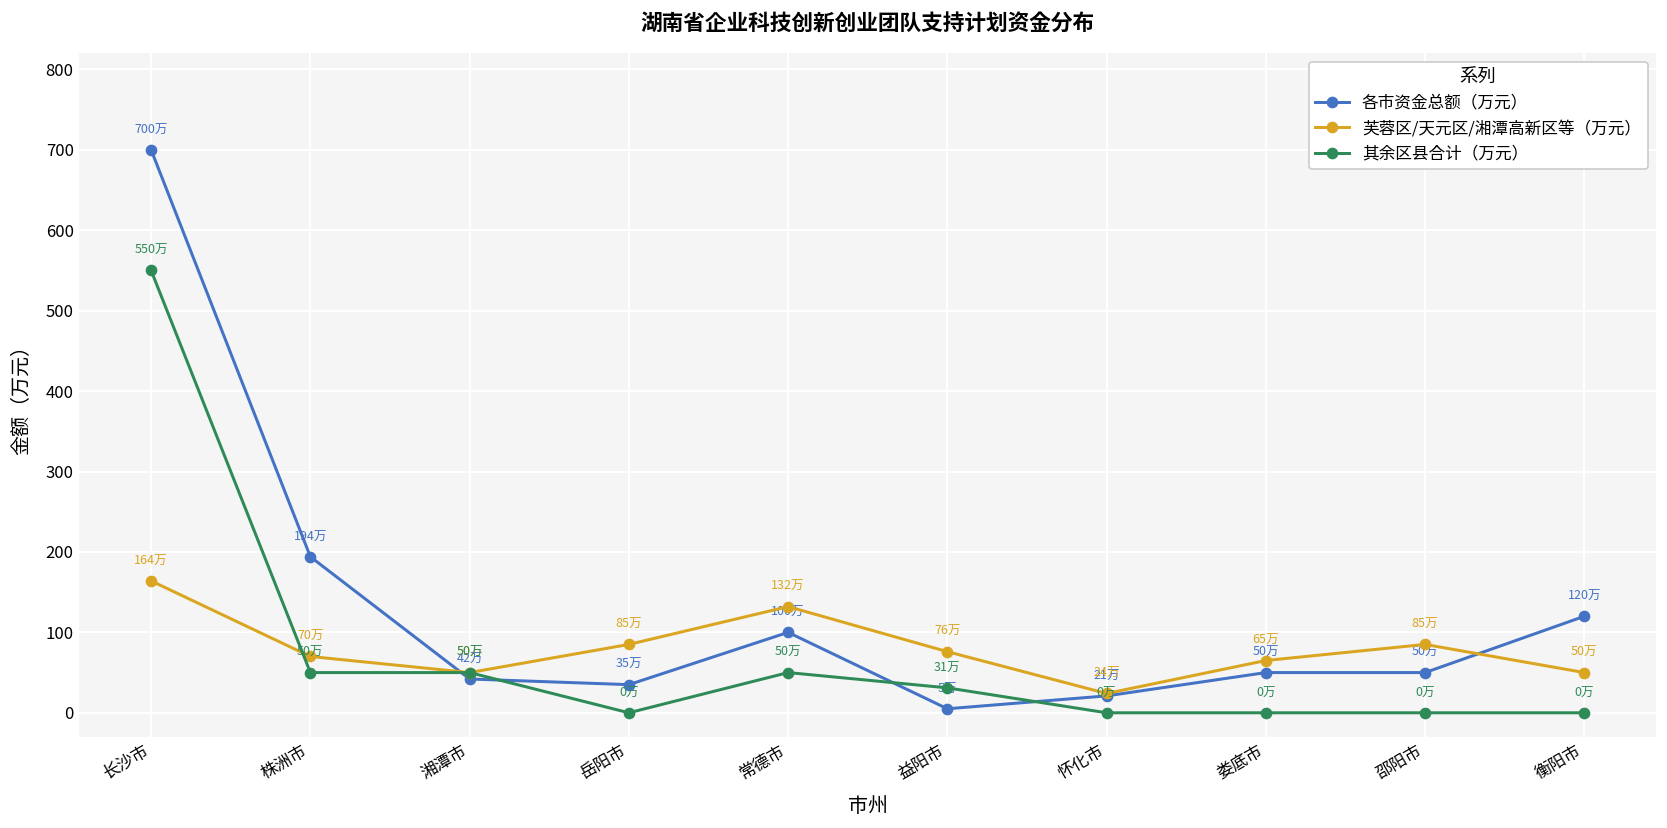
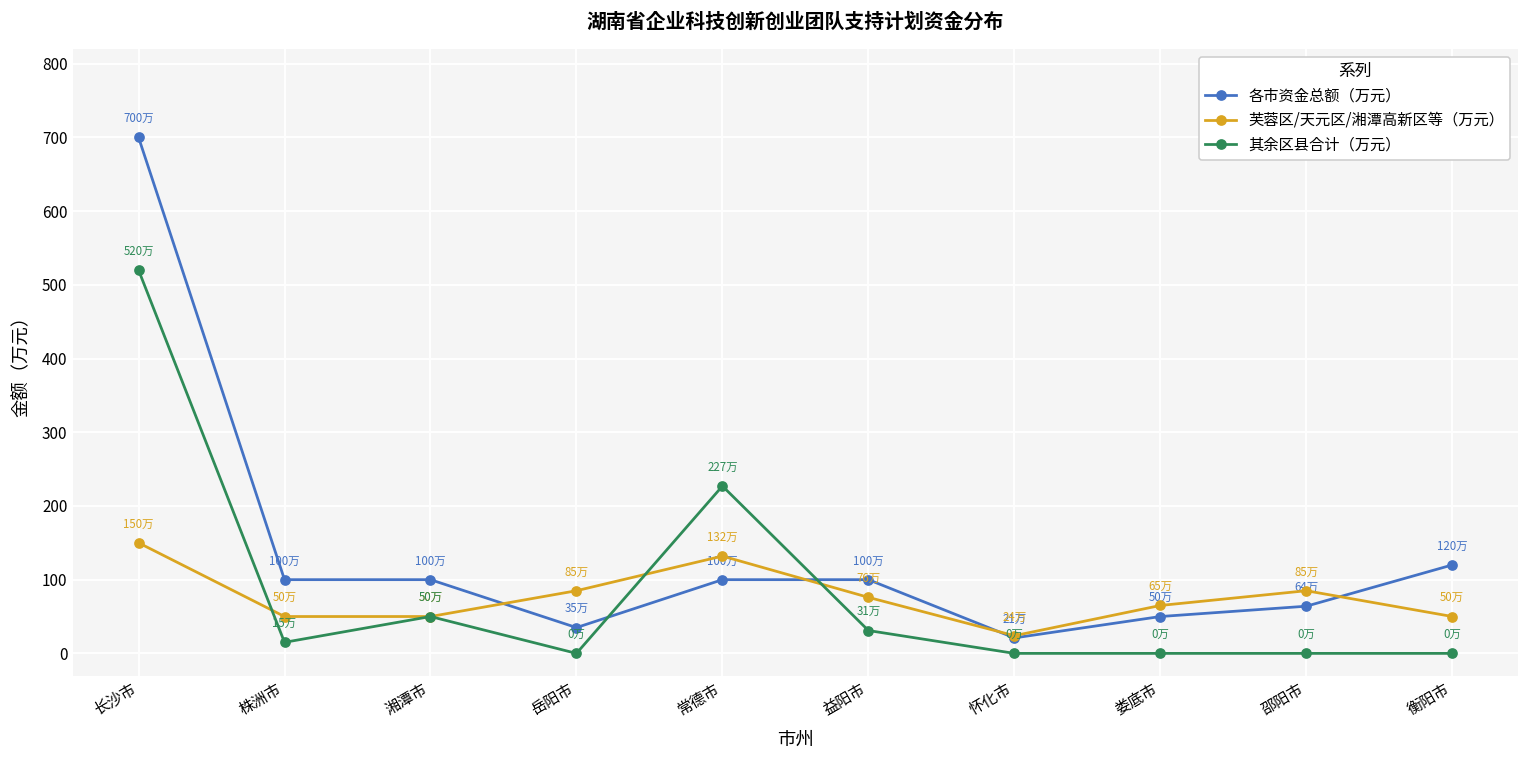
芙蓉区/天元区/湘潭高新区等（万元）, 长沙市: 164万 -> 150万
其余区县合计（万元）, 长沙市: 550万 -> 520万
各市资金总额（万元）, 株洲市: 194万 -> 100万
芙蓉区/天元区/湘潭高新区等（万元）, 株洲市: 70万 -> 50万
其余区县合计（万元）, 株洲市: 50万 -> 15万
各市资金总额（万元）, 湘潭市: 42万 -> 100万
其余区县合计（万元）, 常德市: 50万 -> 227万
各市资金总额（万元）, 益阳市: 5万 -> 100万
各市资金总额（万元）, 邵阳市: 50万 -> 64万
